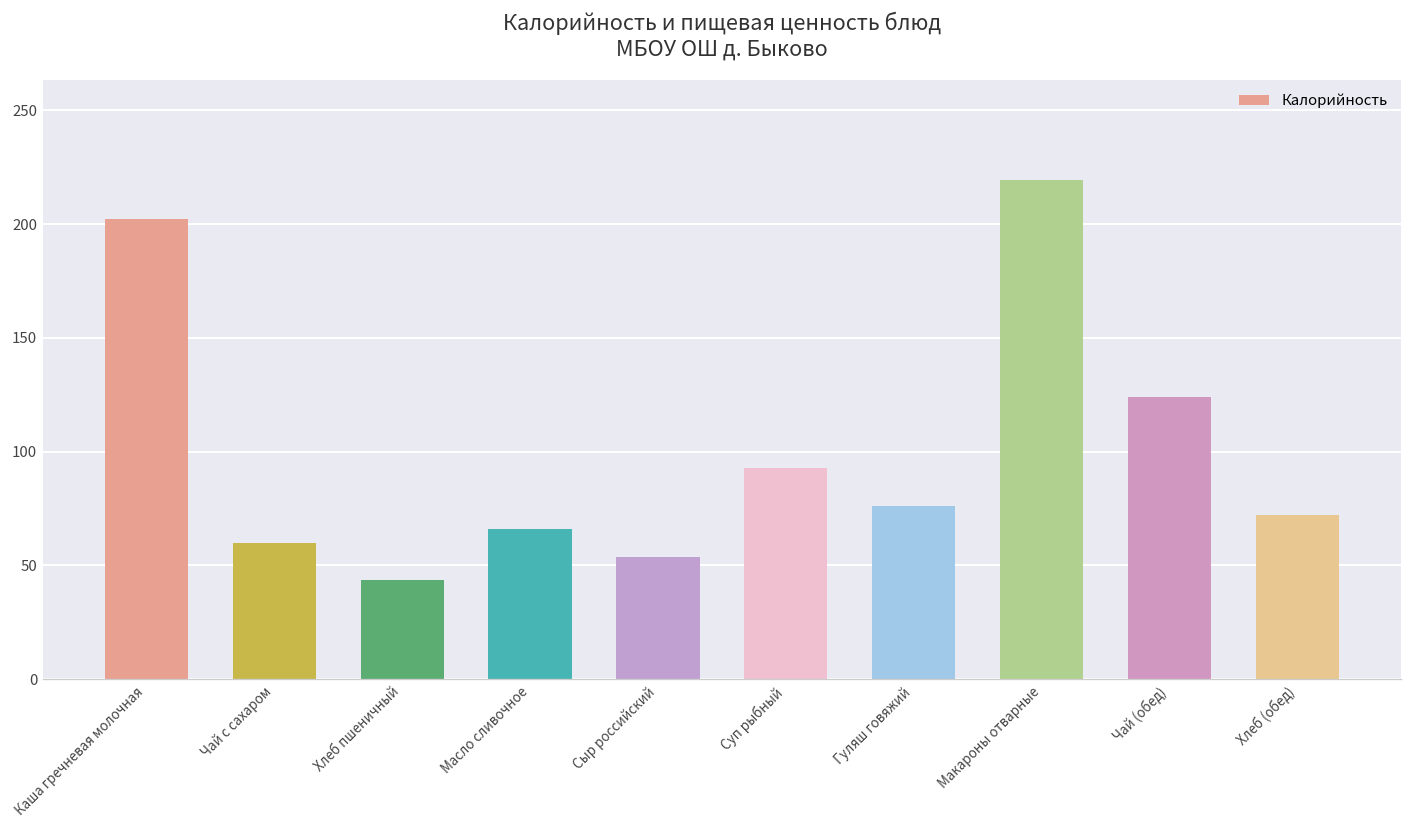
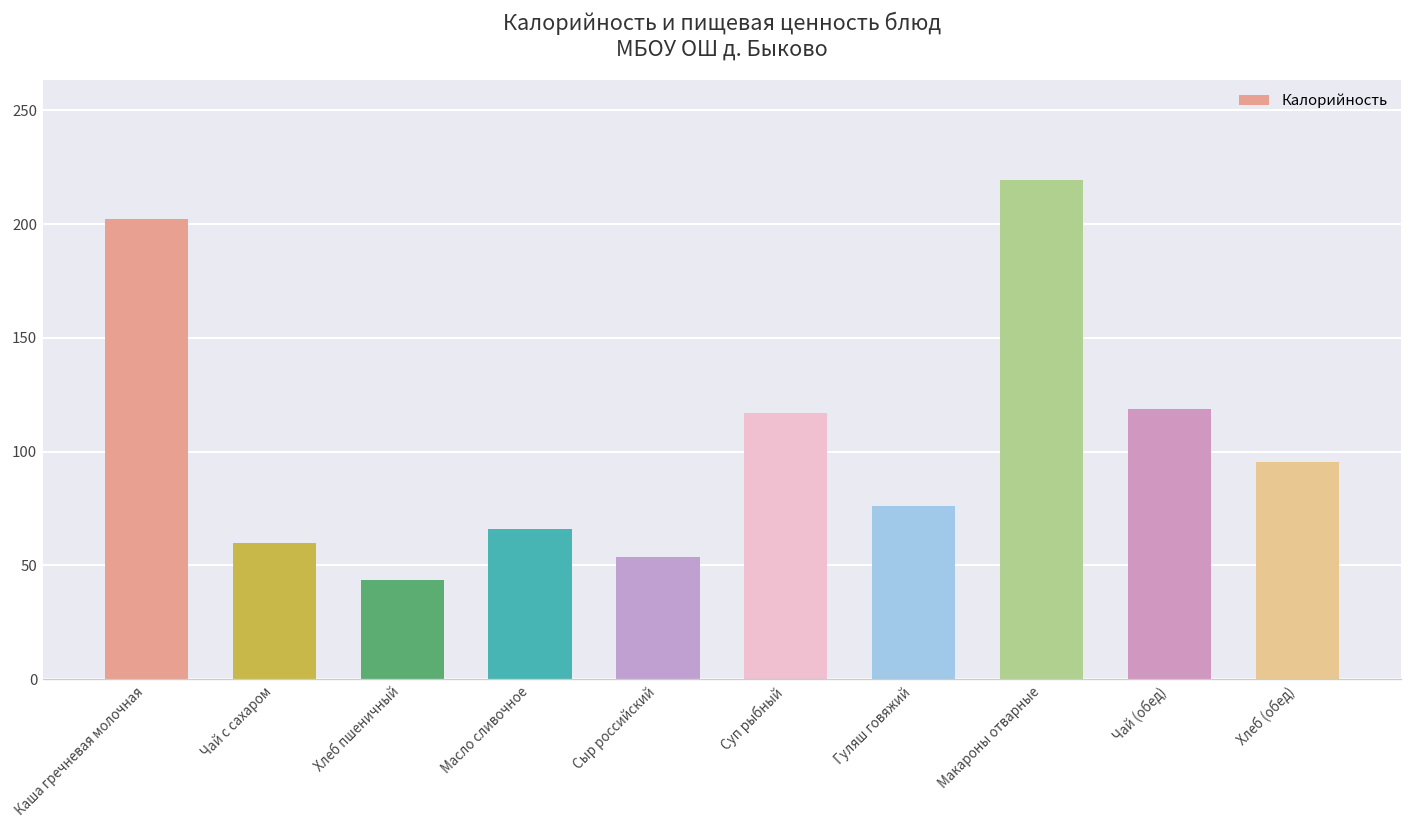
Суп рыбный: 93 -> 117
Чай (обед): 124 -> 119
Хлеб (обед): 72 -> 96
